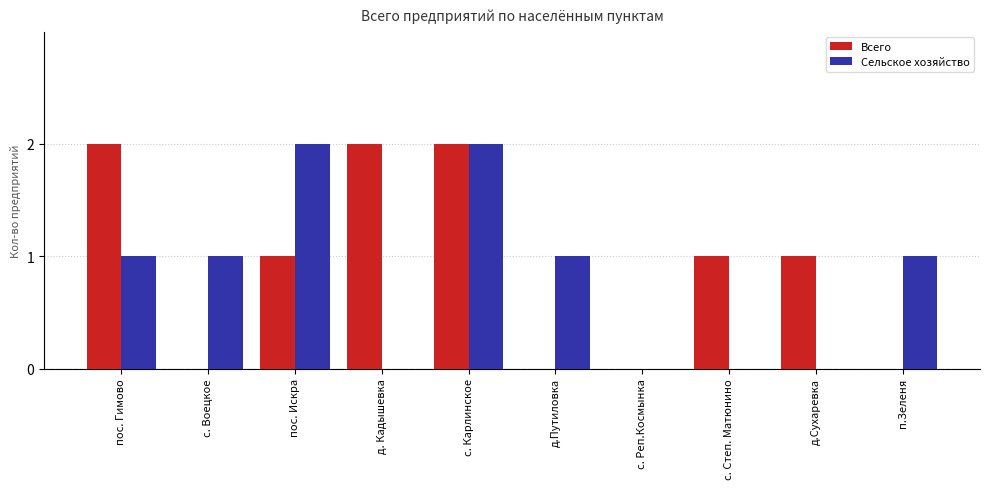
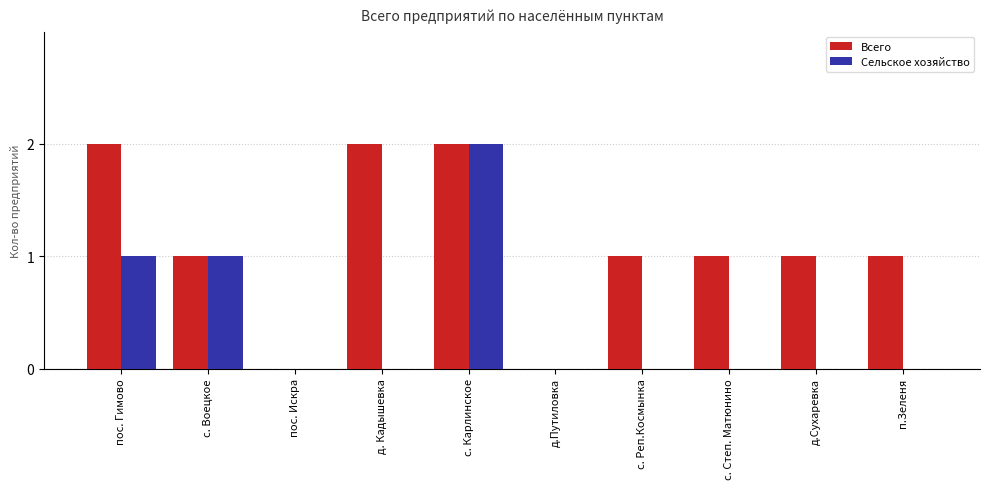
Всего, с. Воецкое: 0 -> 1
Всего, пос. Искра: 1 -> 0
Сельское хозяйство, пос. Искра: 2 -> 0
Сельское хозяйство, д.Путиловка: 1 -> 0
Всего, с. Реп.Космынка: 0 -> 1
Всего, п.Зеленя: 0 -> 1
Сельское хозяйство, п.Зеленя: 1 -> 0
